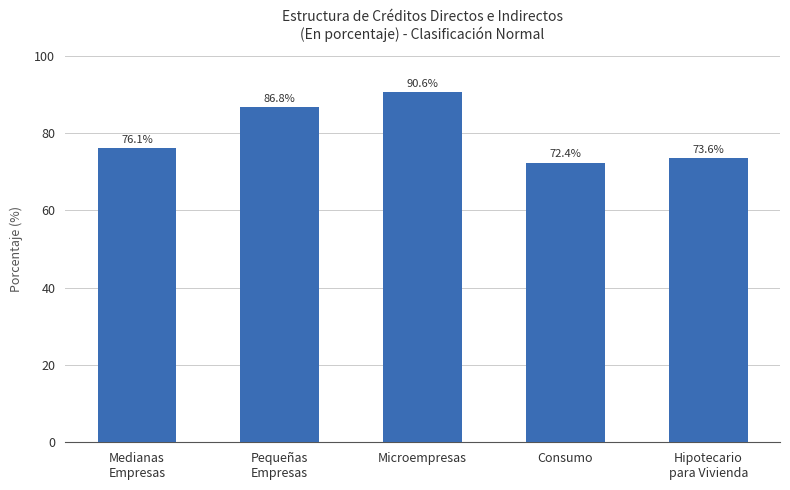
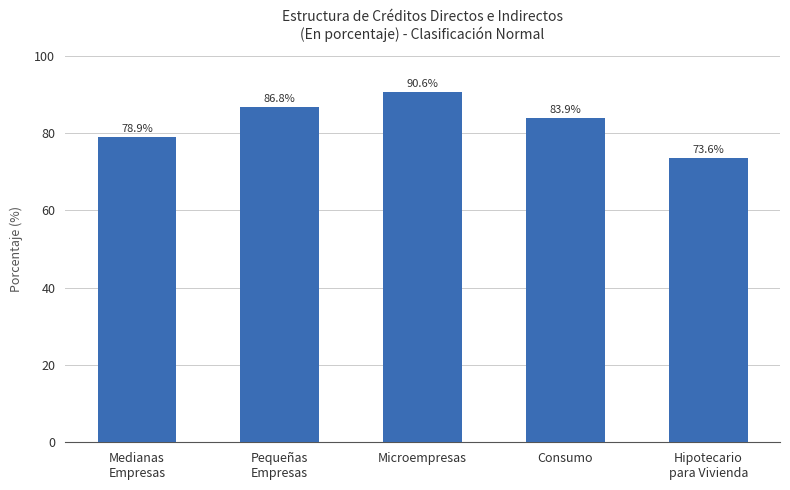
Medianas Empresas: 76.1% -> 78.9%
Consumo: 72.4% -> 83.9%
